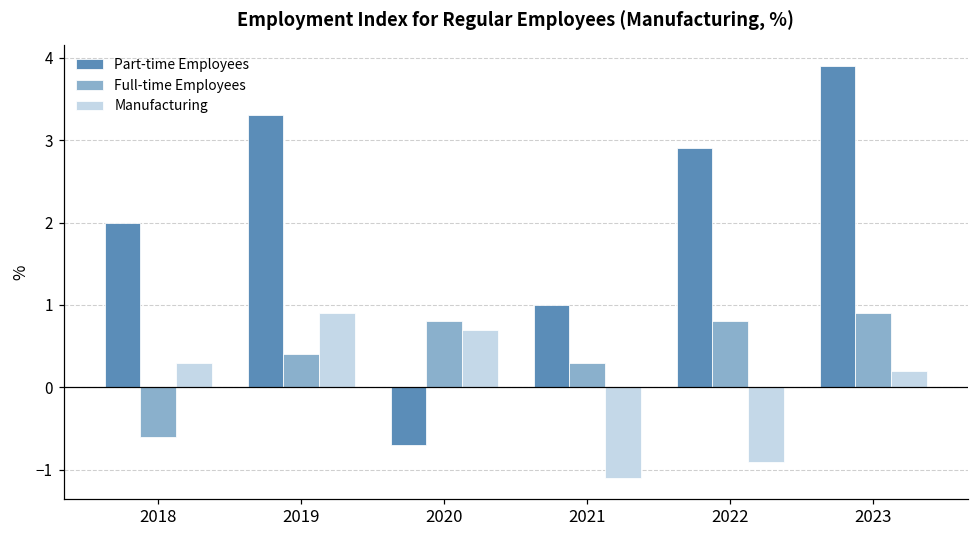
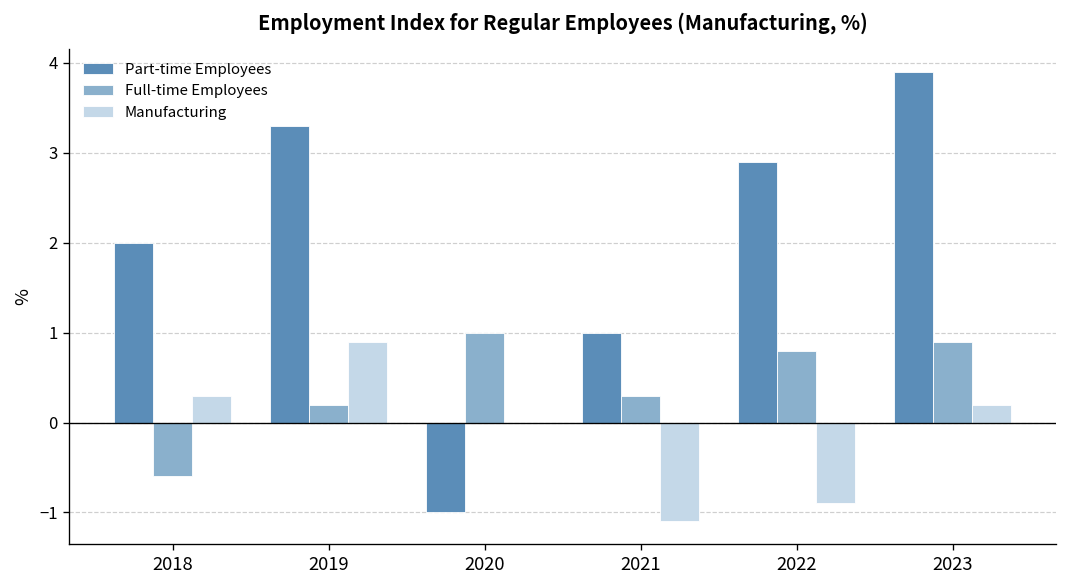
Full-time Employees, 2019: 0.4 -> 0.2
Part-time Employees, 2020: -0.7 -> -1.0
Full-time Employees, 2020: 0.8 -> 1.0
Manufacturing, 2020: 0.7 -> 0.0
